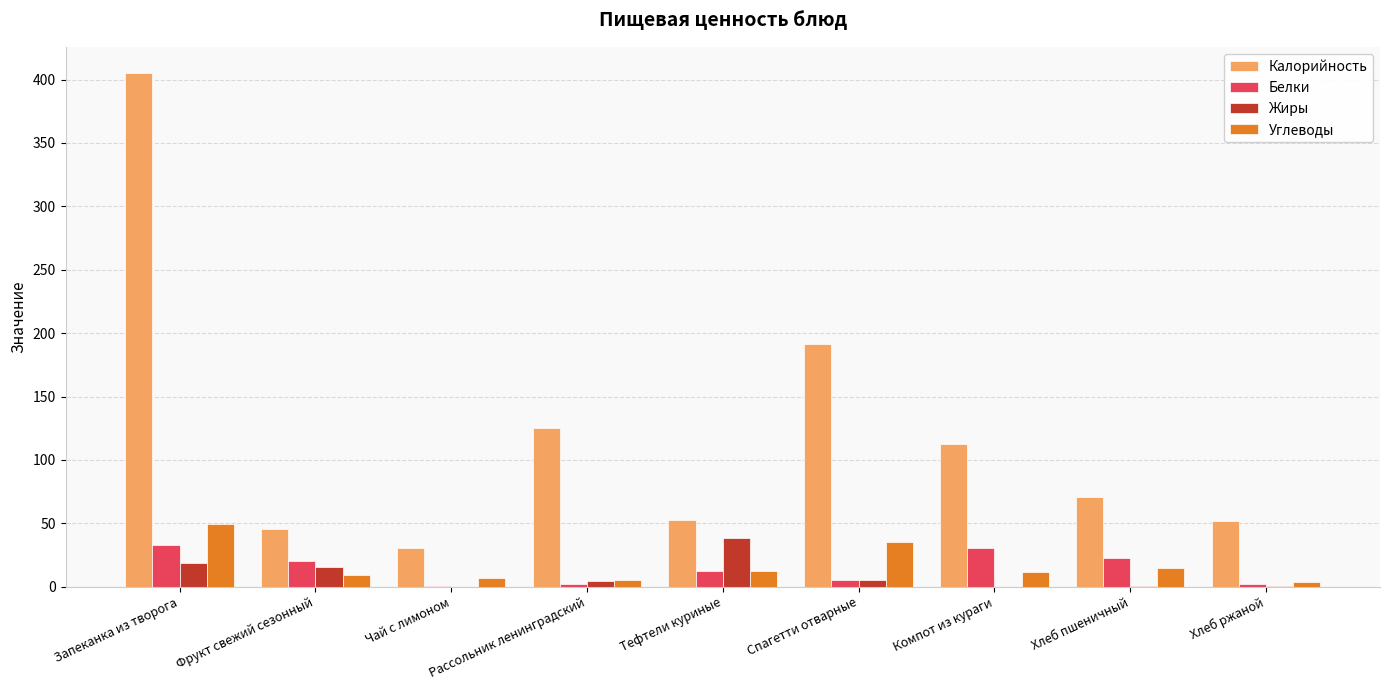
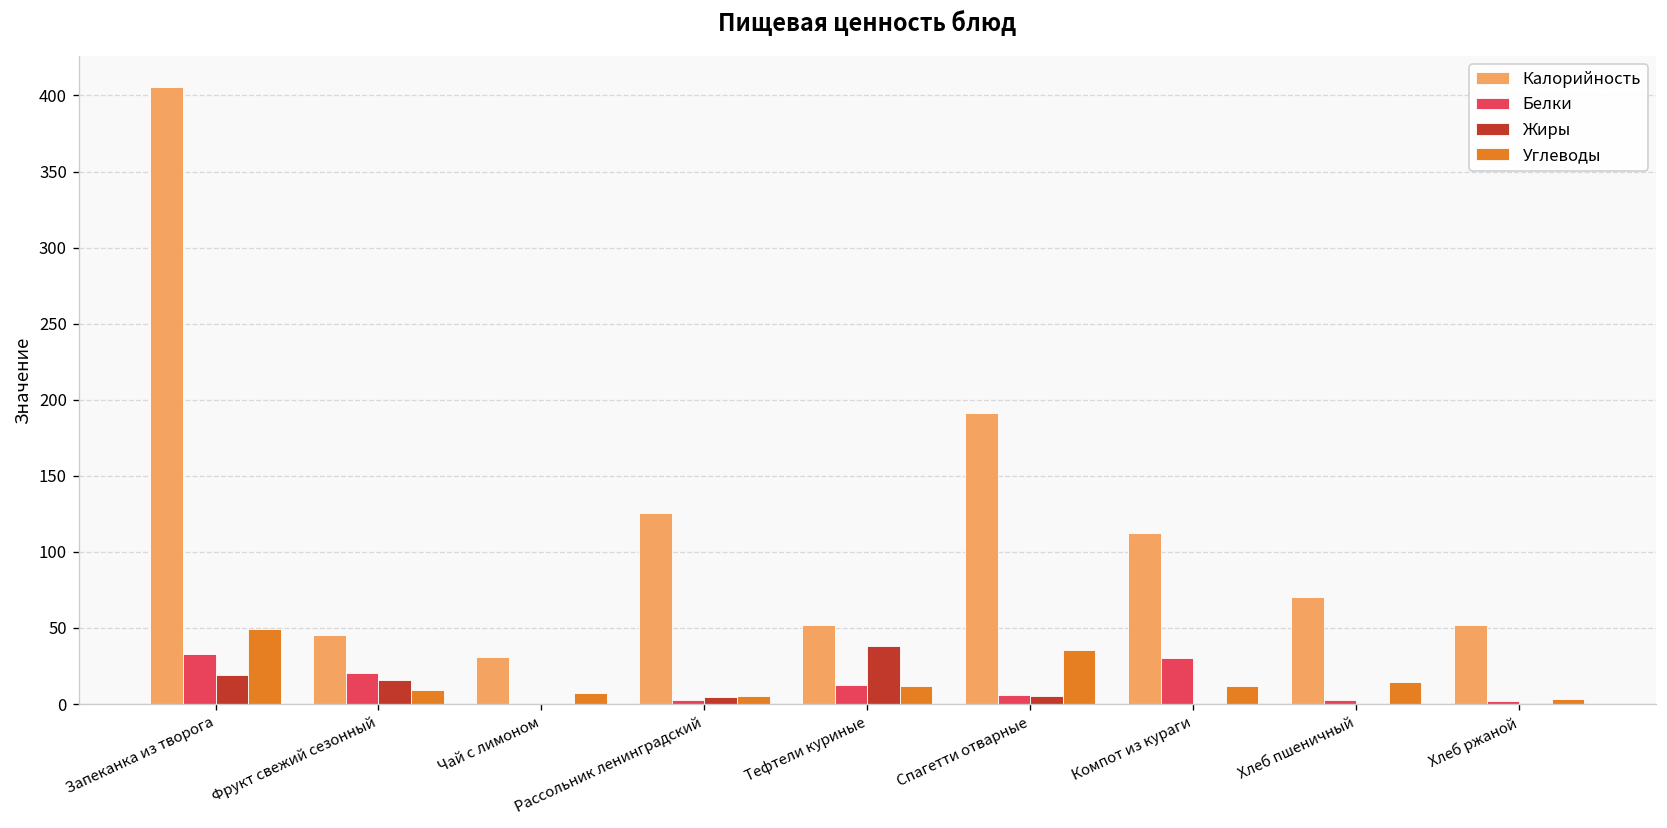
Белки, Хлеб пшеничный: 23 -> 2
